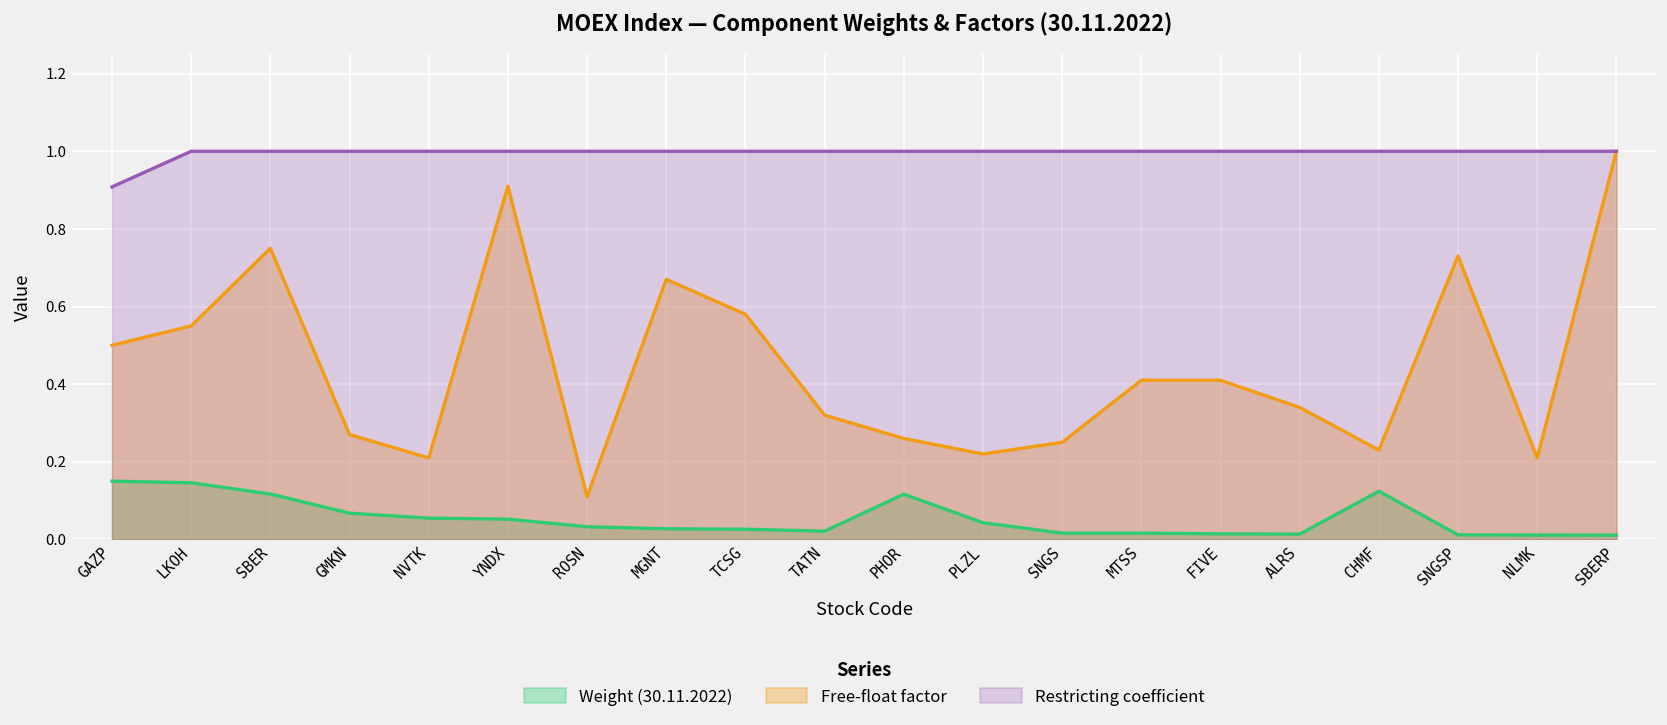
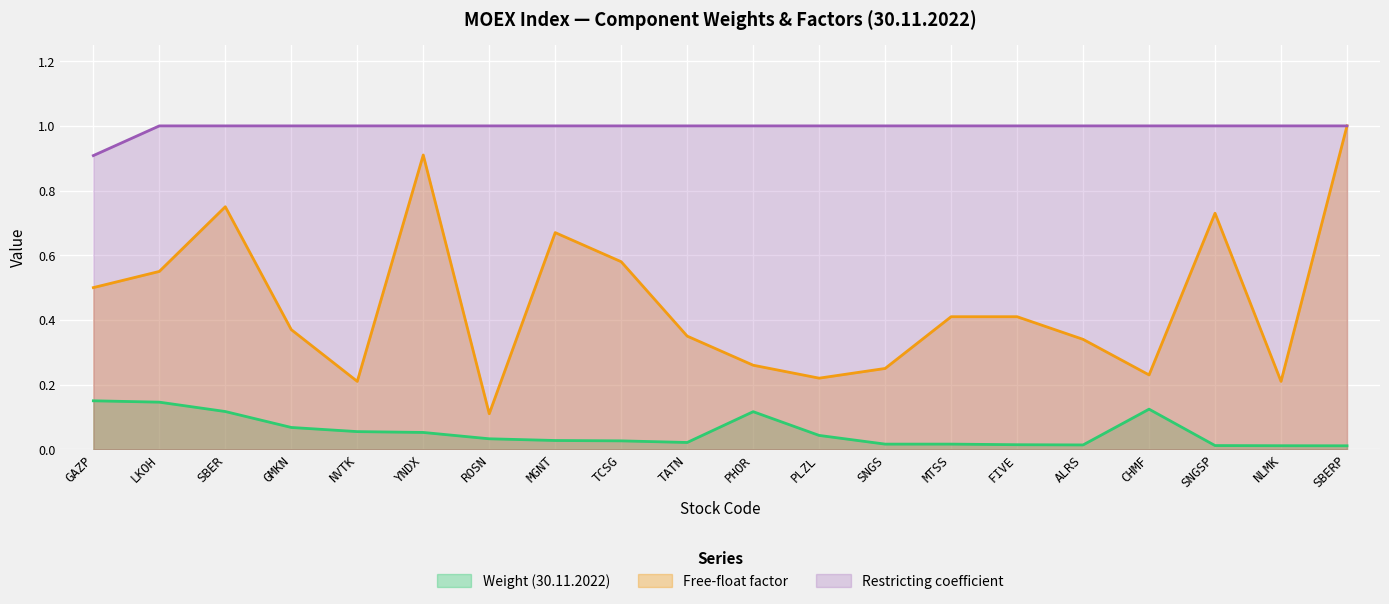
Free-float factor, GMKN: 0.27 -> 0.37
Free-float factor, TATN: 0.32 -> 0.35
